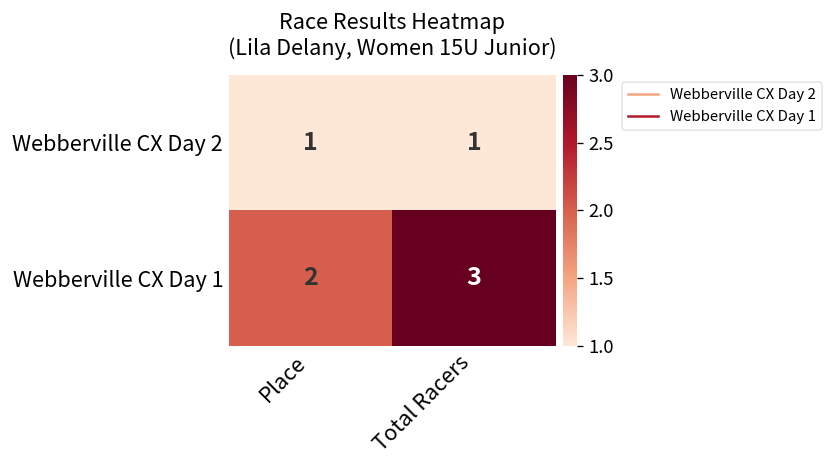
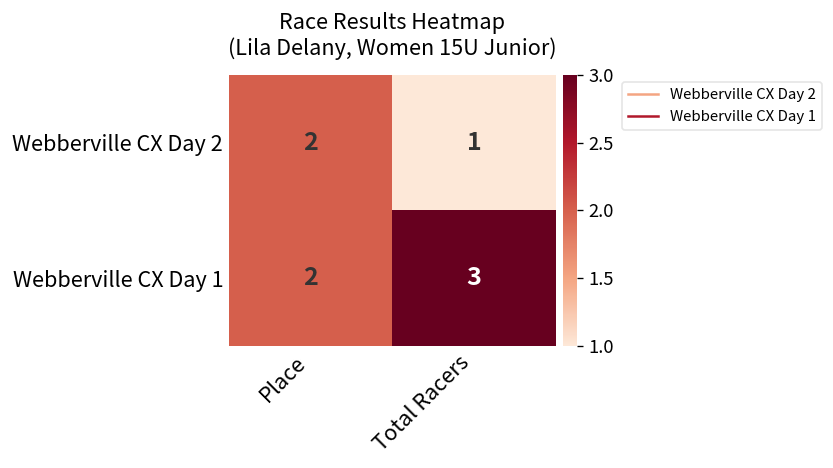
Webberville CX Day 2, Place: 1 -> 2
